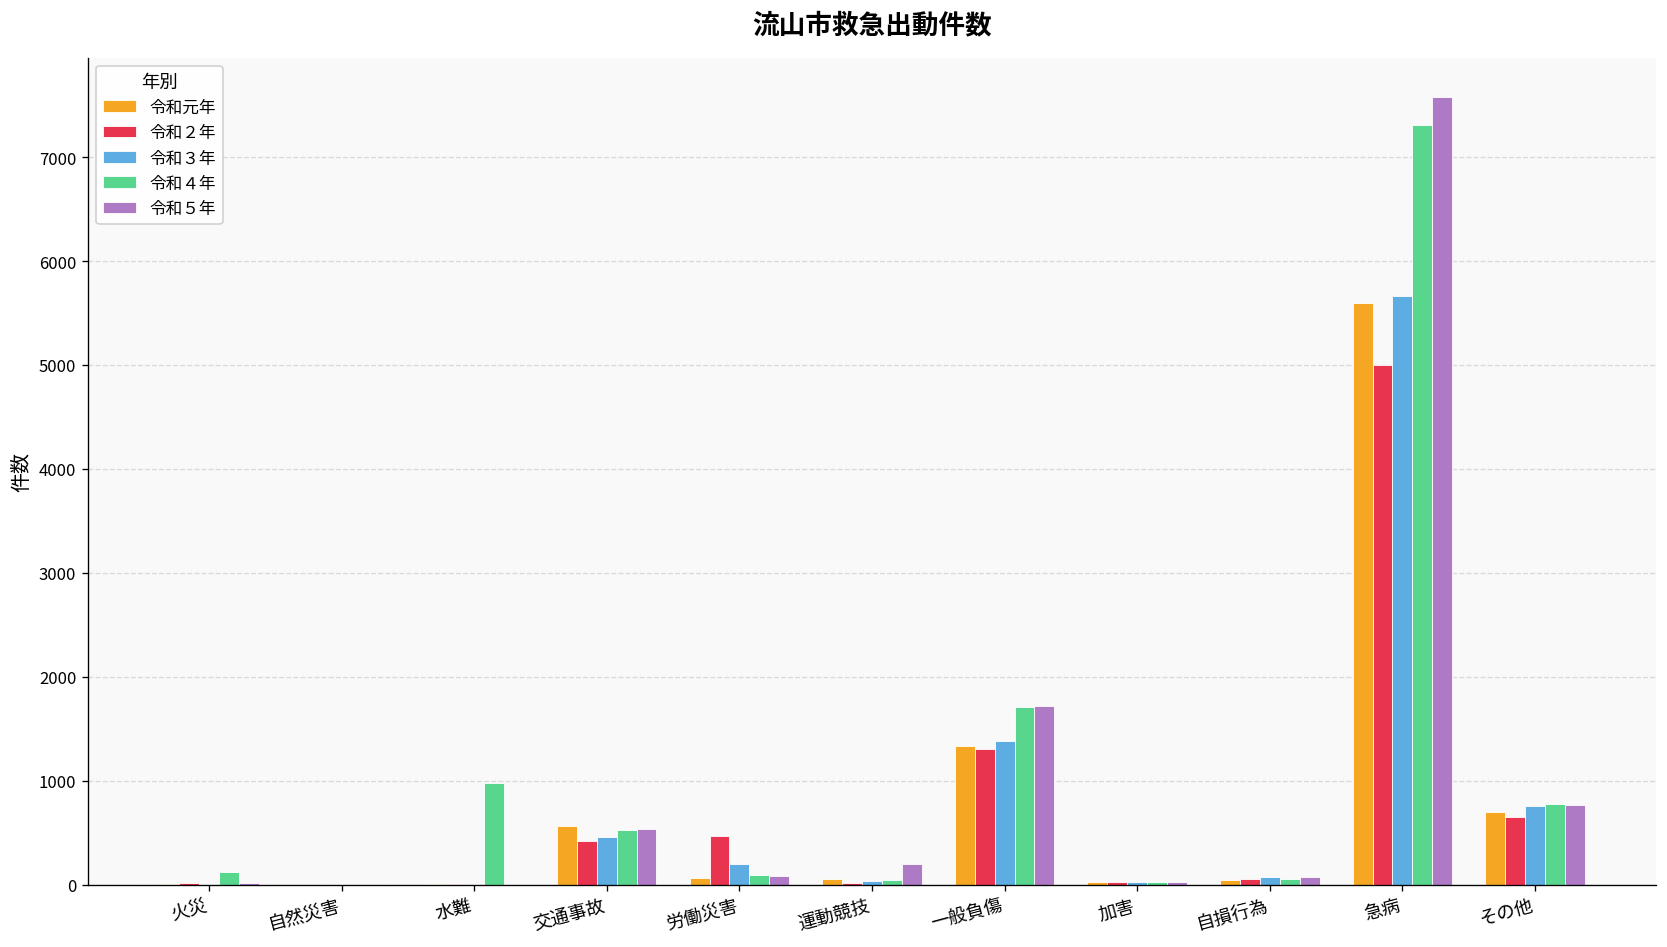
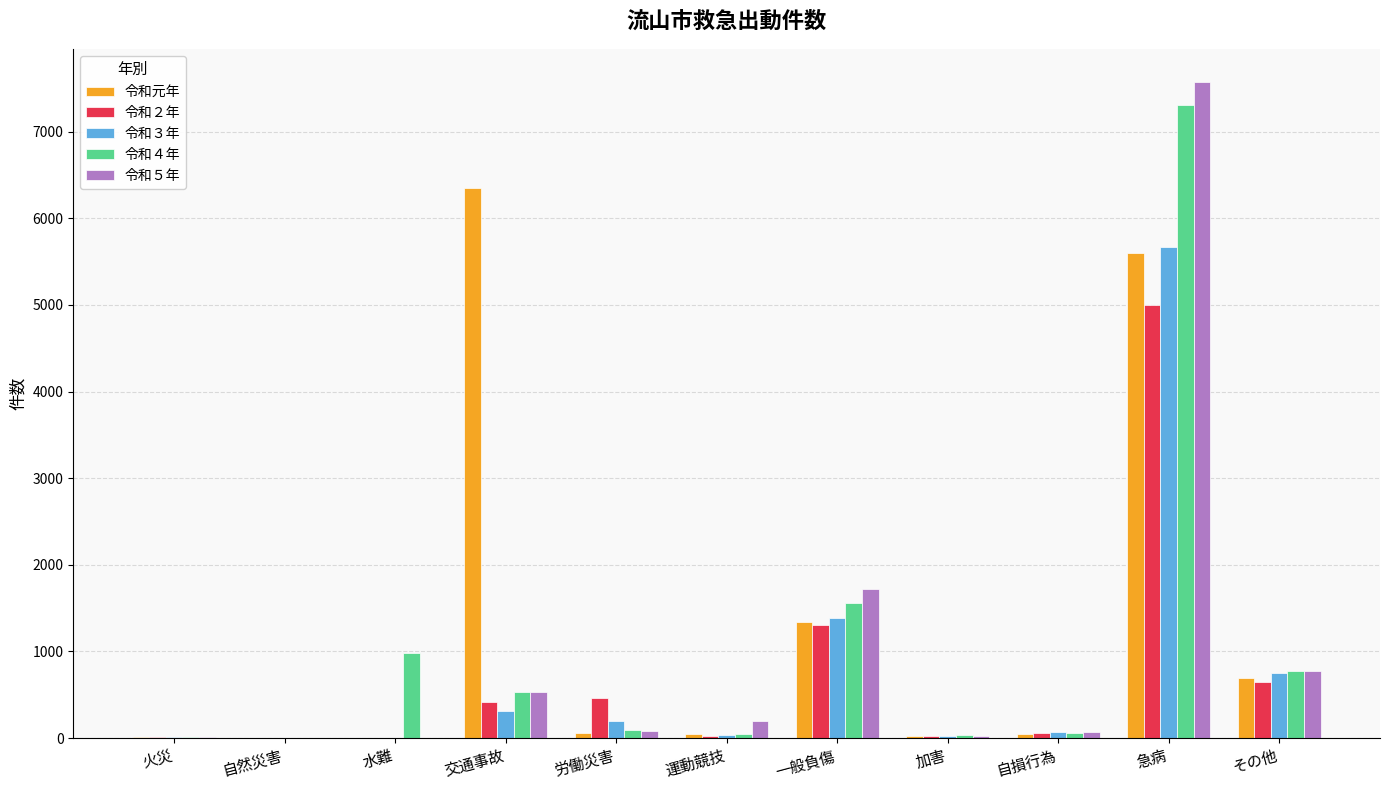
令和４年, 火災: 100 -> 0
令和元年, 交通事故: 600 -> 6300
令和３年, 交通事故: 500 -> 300
令和４年, 一般負傷: 1700 -> 1600
